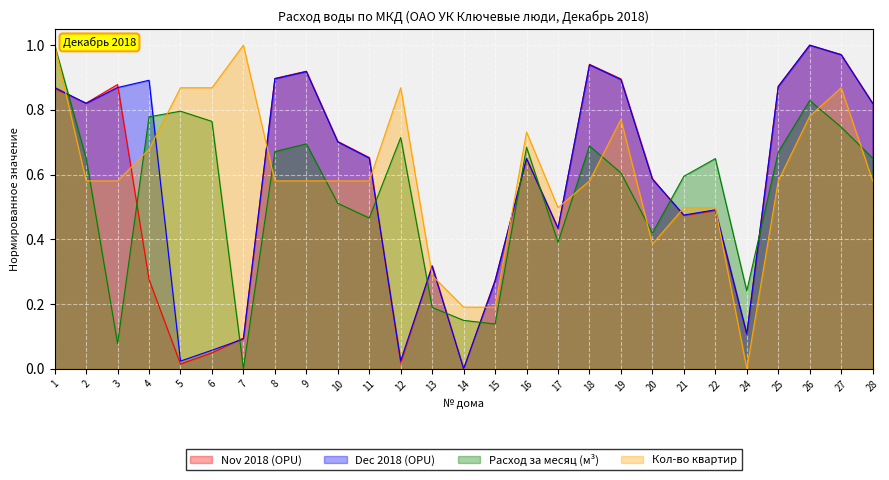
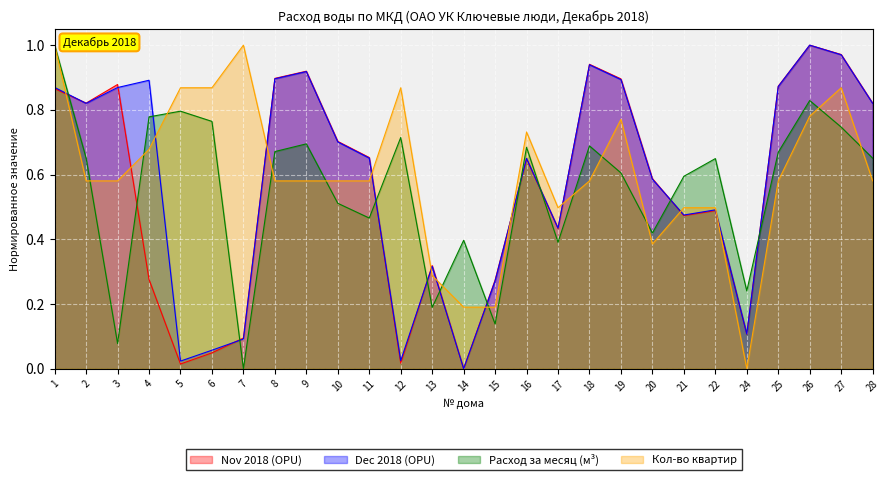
Расход за месяц (м³), 14: 0.15 -> 0.40
